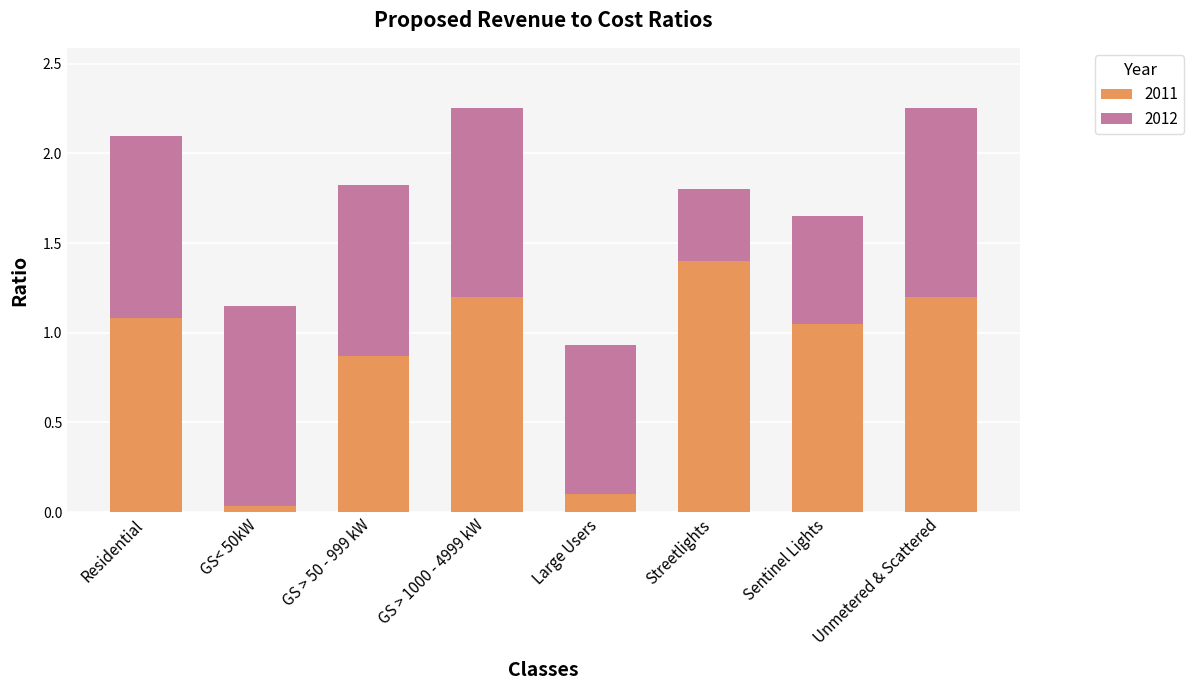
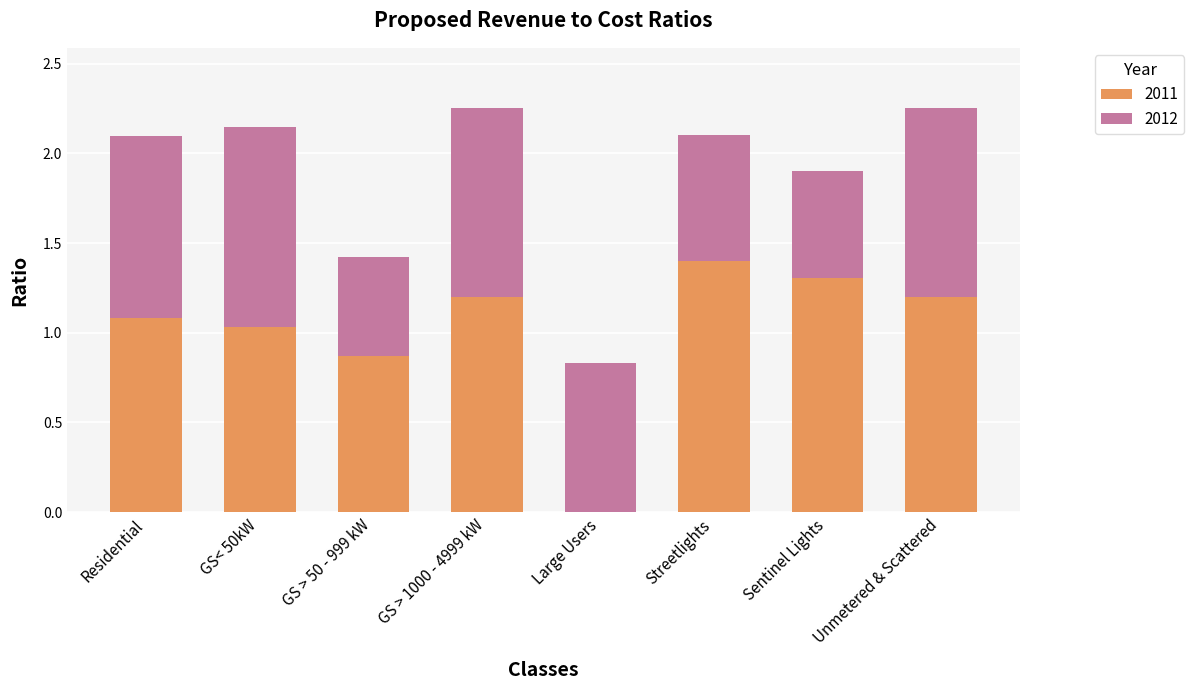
2011, GS< 50kW: 0.04 -> 1.03
2012, GS > 50 - 999 kW: 0.95 -> 0.55
2011, Large Users: 0.1 -> 0.0
2012, Streetlights: 0.4 -> 0.7
2011, Sentinel Lights: 1.05 -> 1.30
